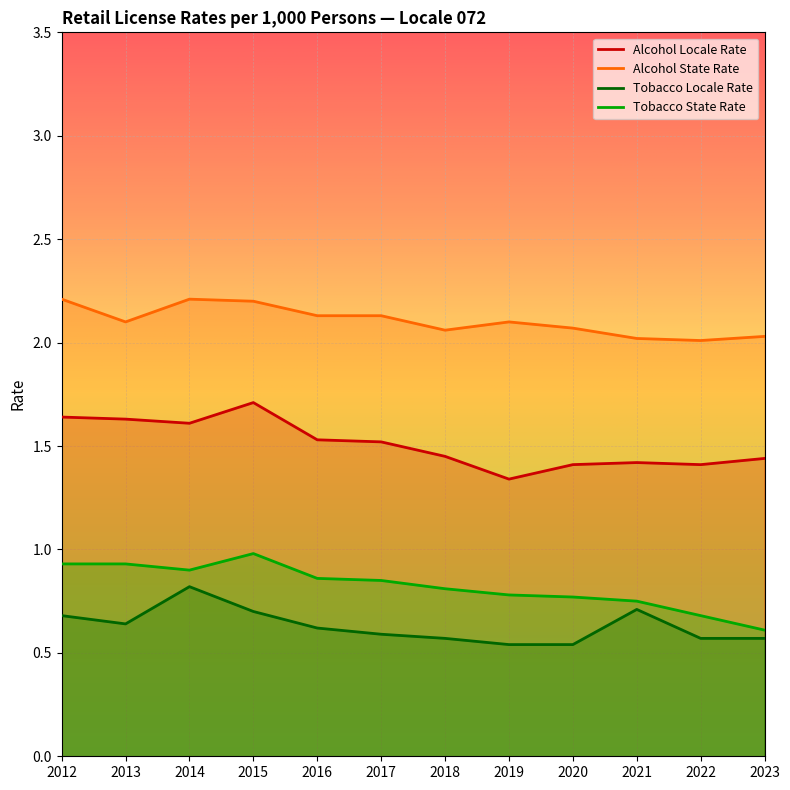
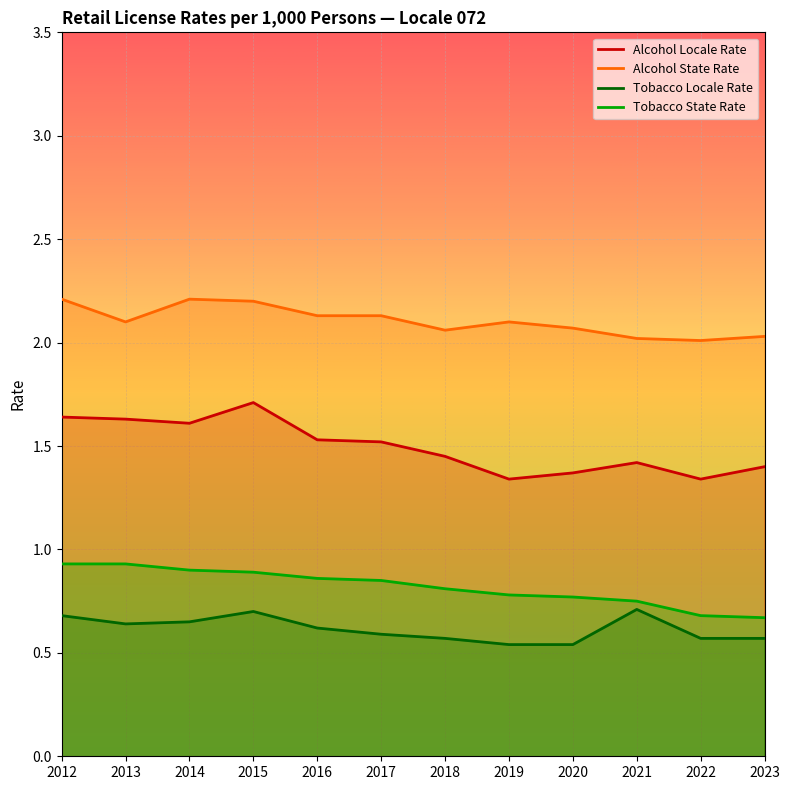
Tobacco Locale Rate, 2014: 0.82 -> 0.65
Tobacco State Rate, 2015: 0.98 -> 0.89
Alcohol Locale Rate, 2020: 1.41 -> 1.37
Alcohol Locale Rate, 2022: 1.41 -> 1.34
Alcohol Locale Rate, 2023: 1.44 -> 1.40
Tobacco State Rate, 2023: 0.61 -> 0.67
